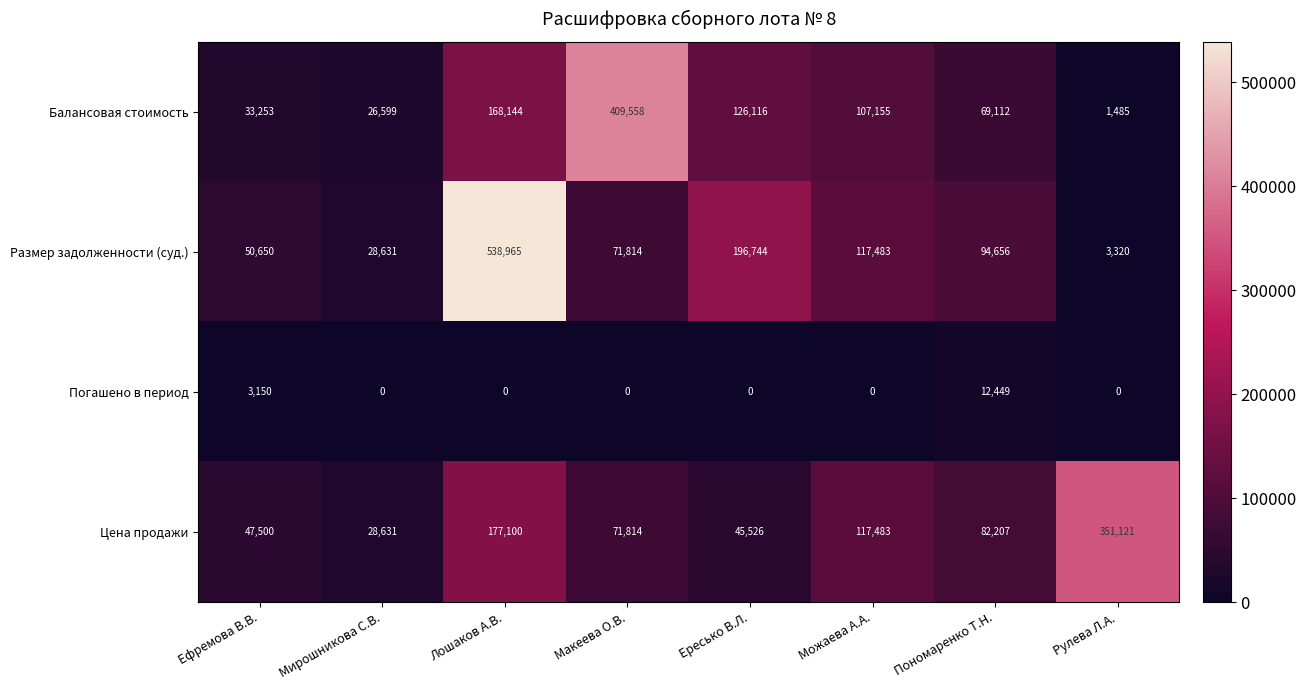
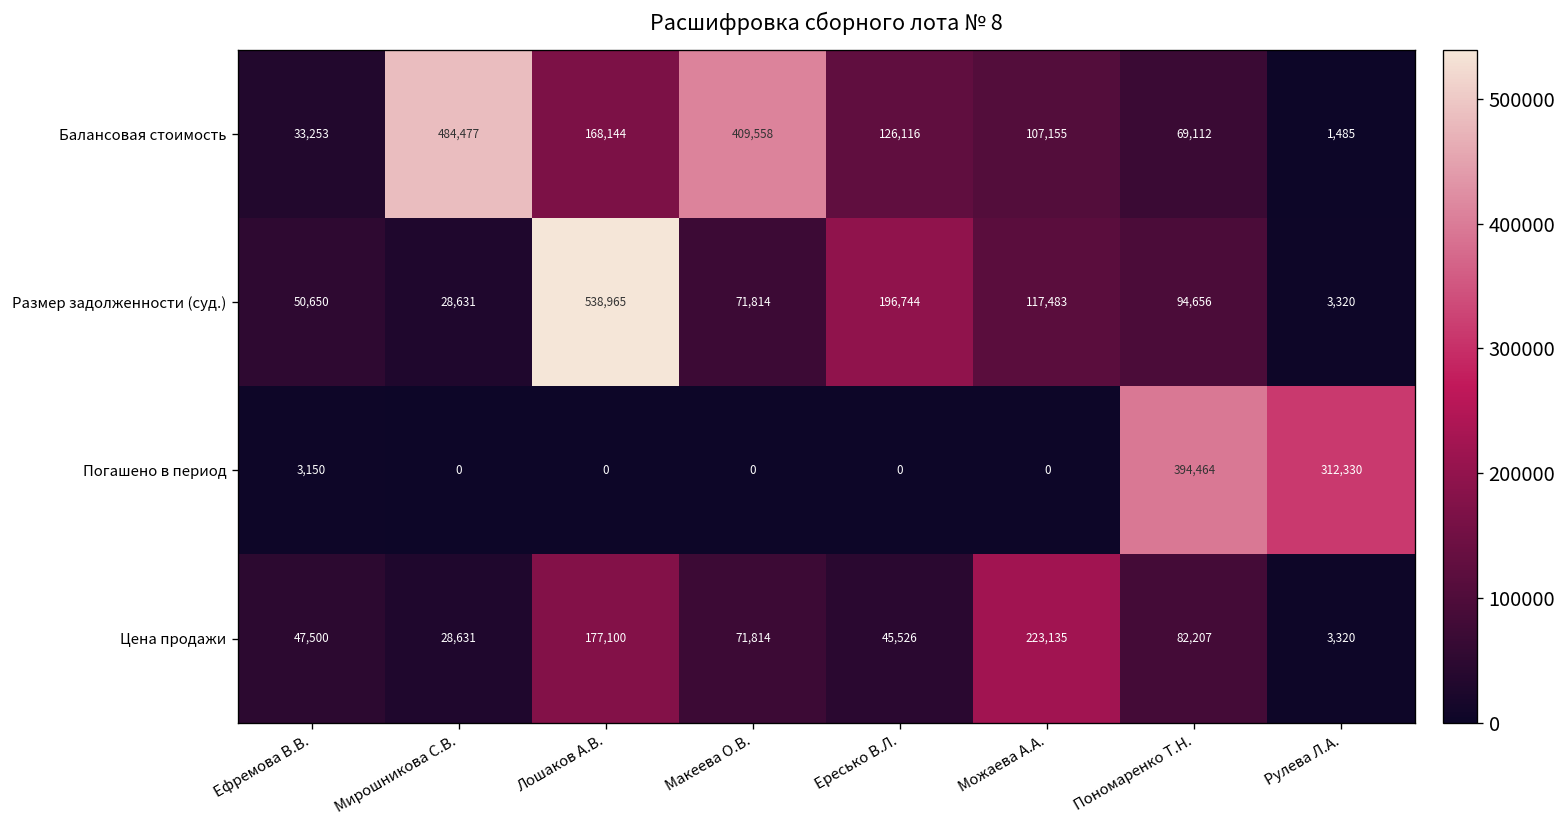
Балансовая стоимость, Мирошникова С.В.: 26,599 -> 484,477
Погашено в период, Пономаренко Т.Н.: 12,449 -> 394,464
Погашено в период, Рулева Л.А.: 0 -> 312,330
Цена продажи, Можаева А.А.: 117,483 -> 223,135
Цена продажи, Рулева Л.А.: 351,121 -> 3,320
